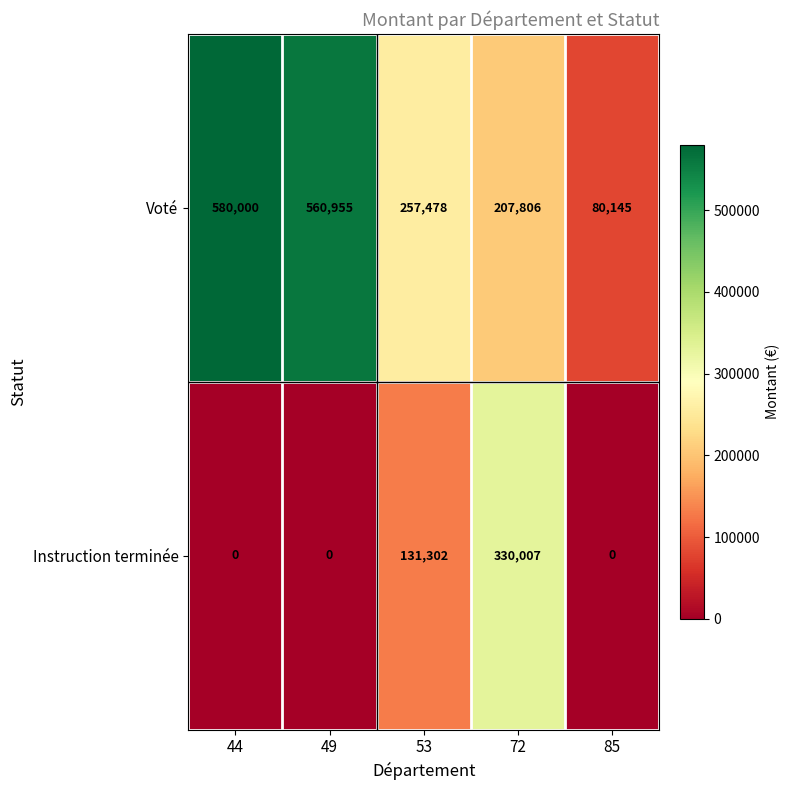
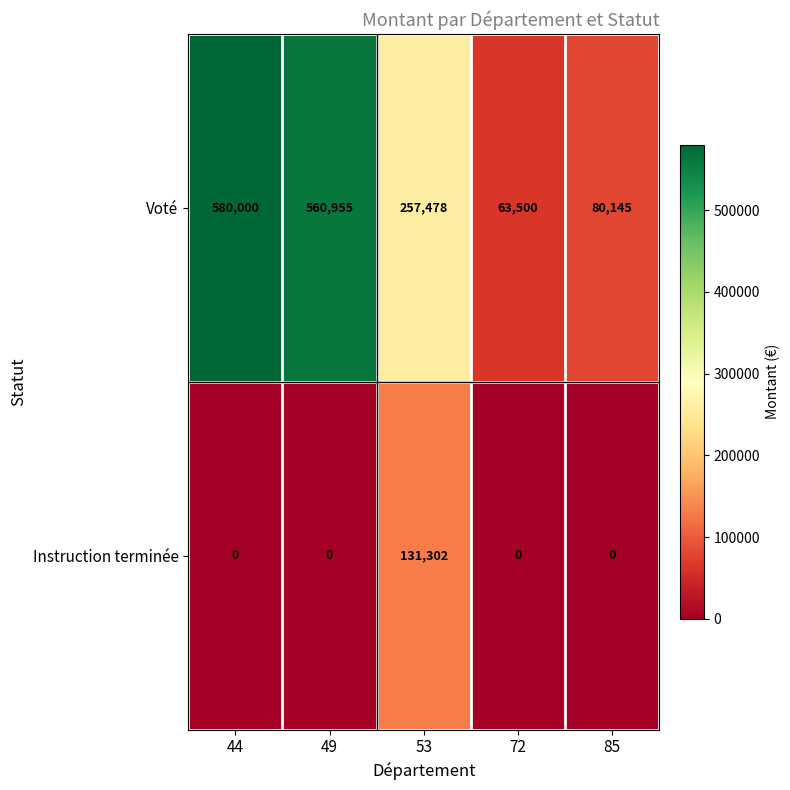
Voté, 72: 207,806 -> 63,500
Instruction terminée, 72: 330,007 -> 0
